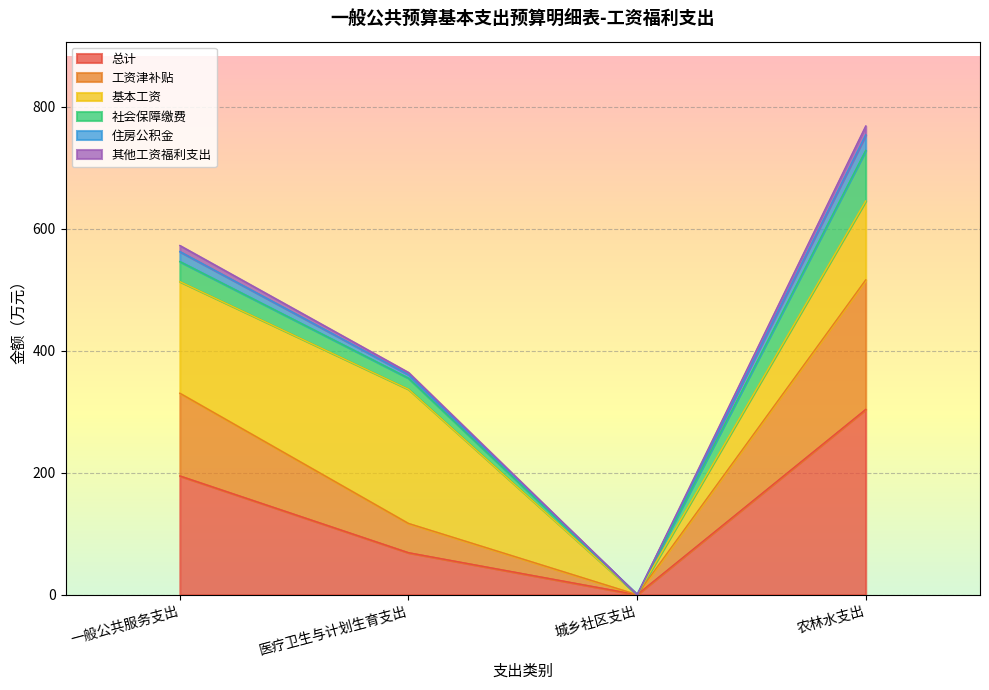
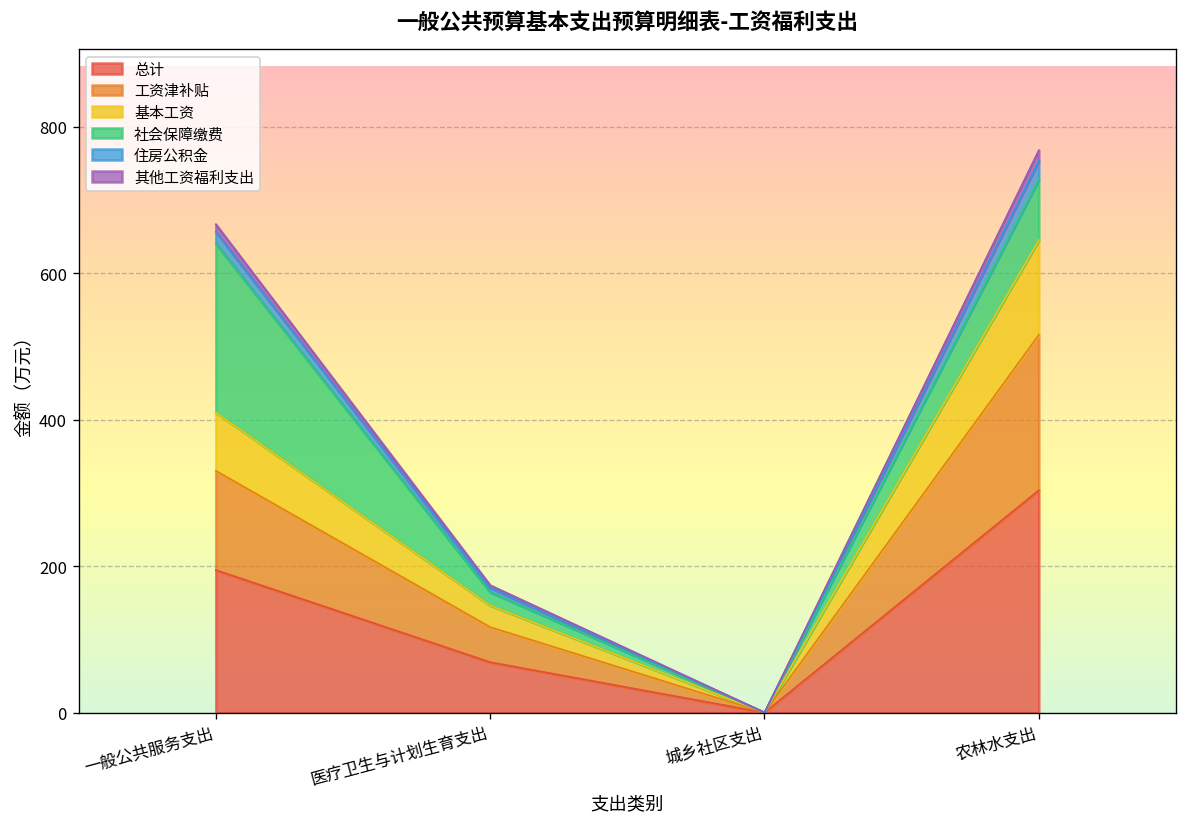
基本工资, 一般公共服务支出: 180 -> 80
社会保障缴费, 一般公共服务支出: 30 -> 230
基本工资, 医疗卫生与计划生育支出: 220 -> 30
